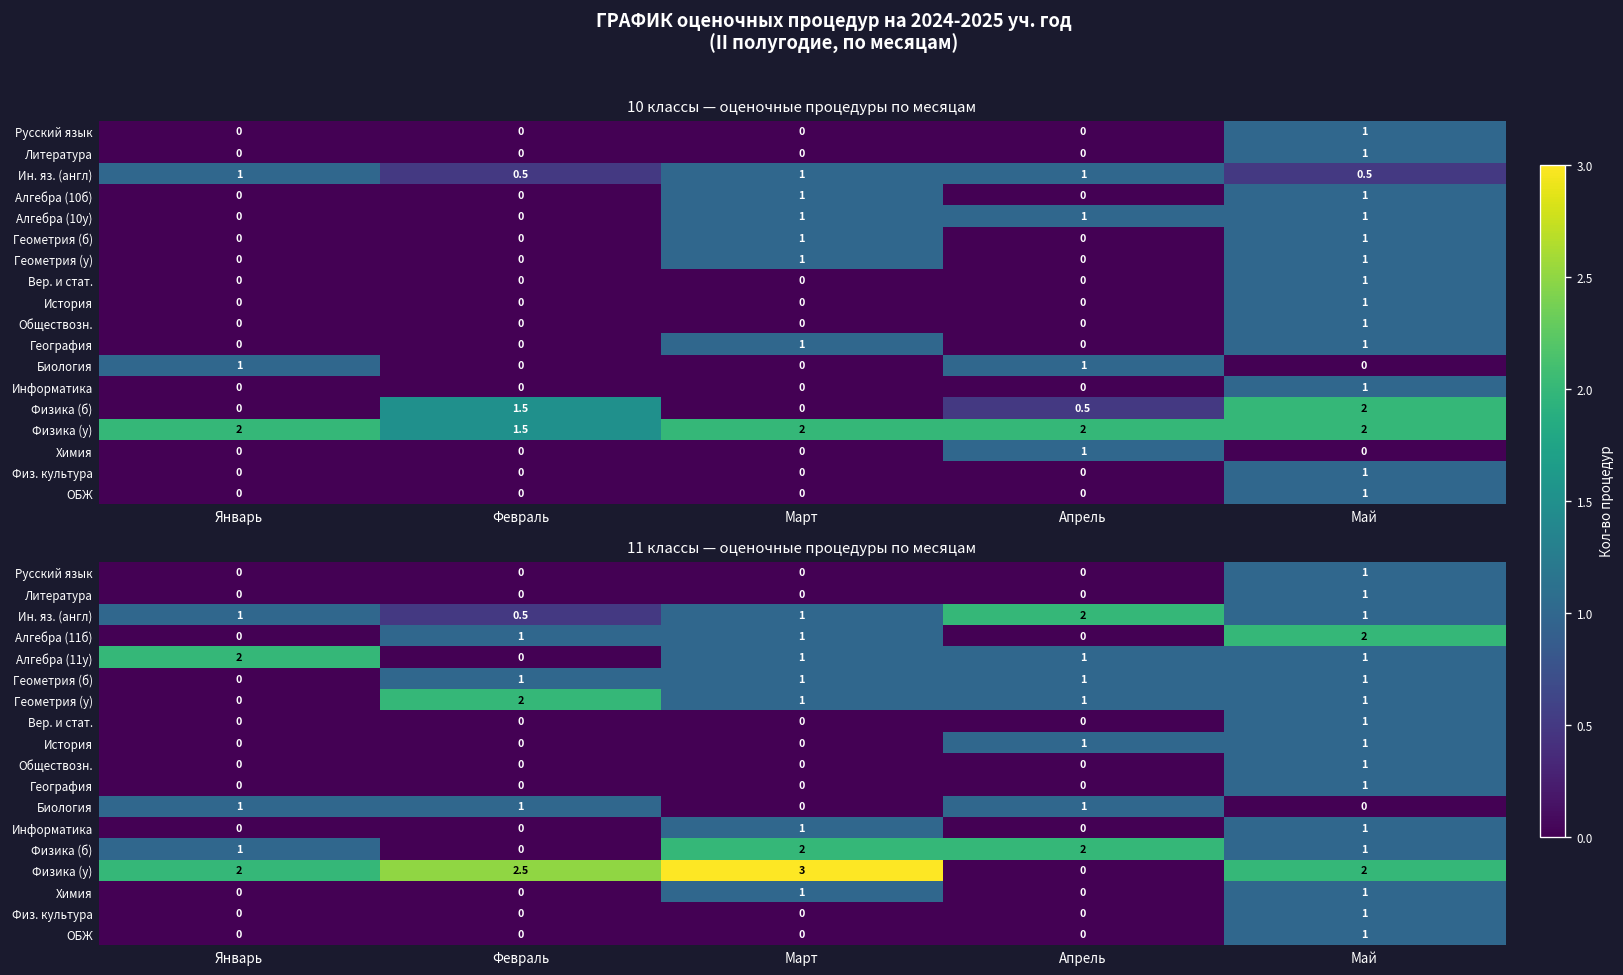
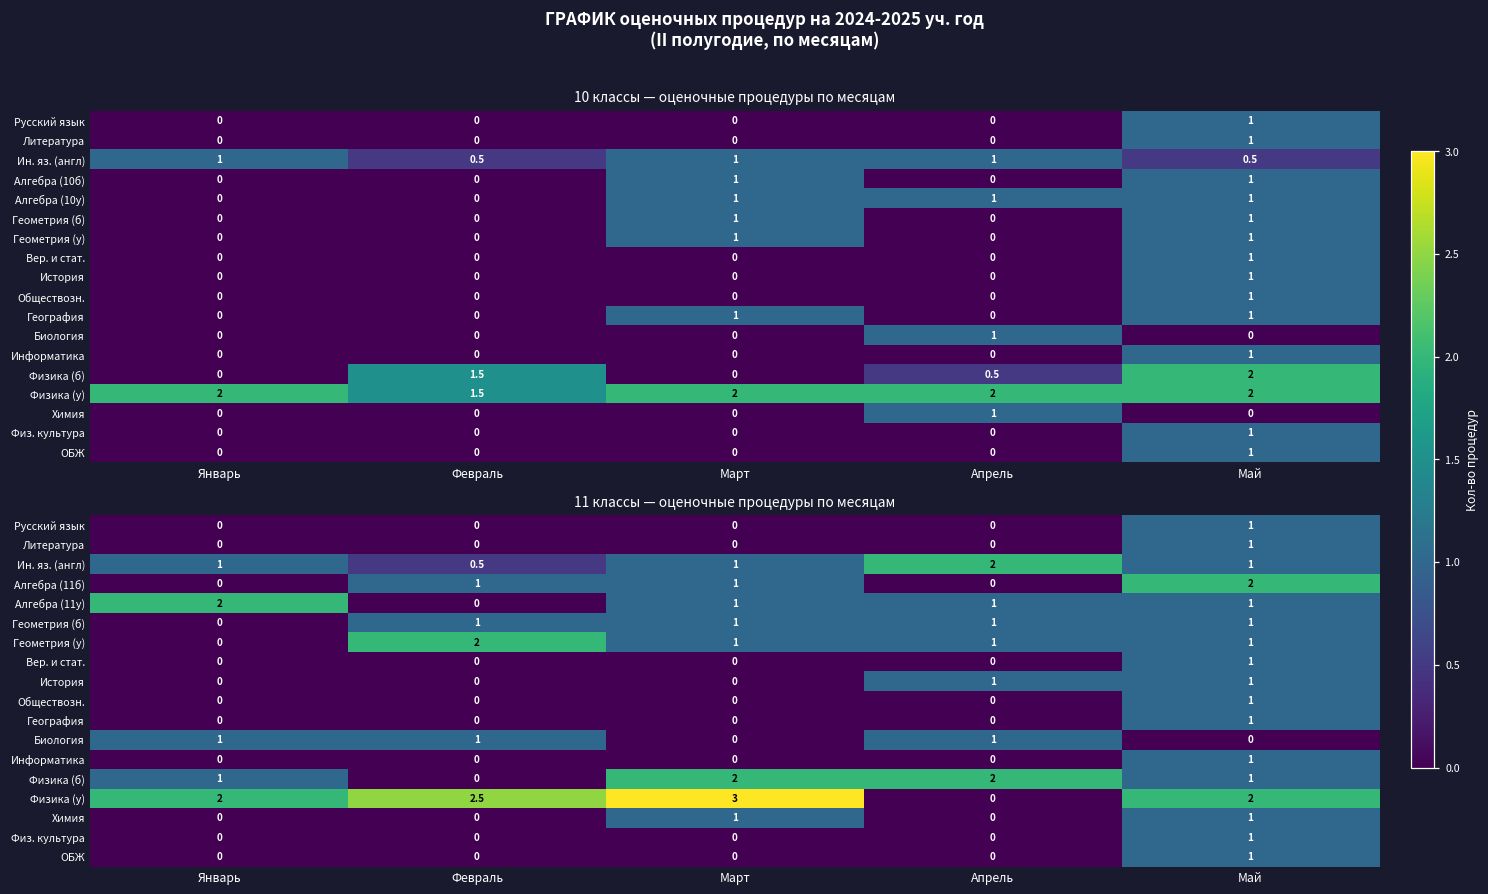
10 классы — оценочные процедуры по месяцам, Биология, Январь: 1 -> 0
11 классы — оценочные процедуры по месяцам, Информатика, Март: 1 -> 0
